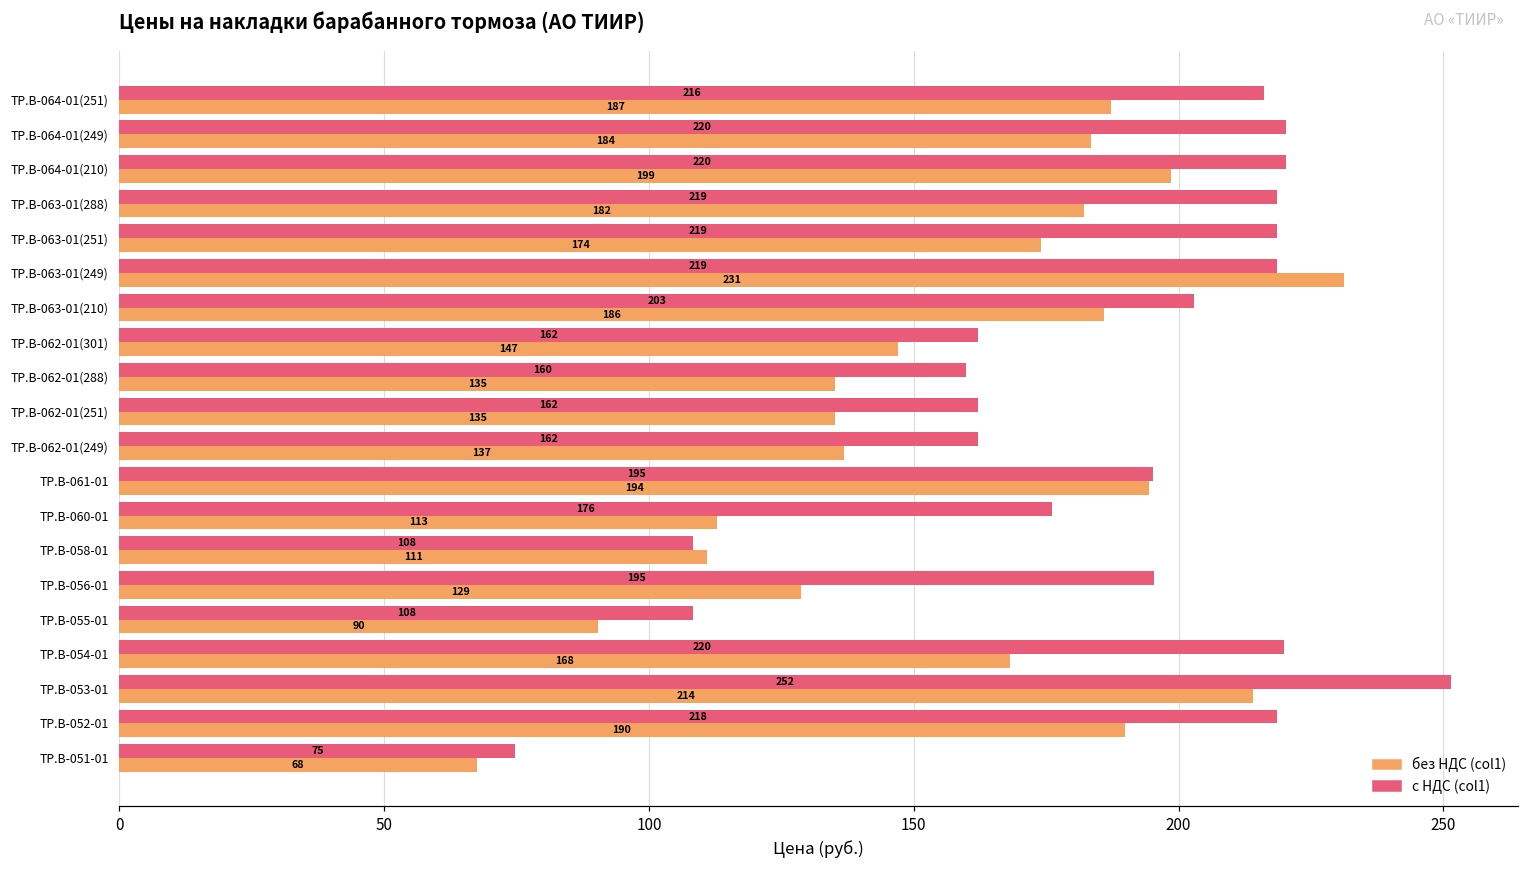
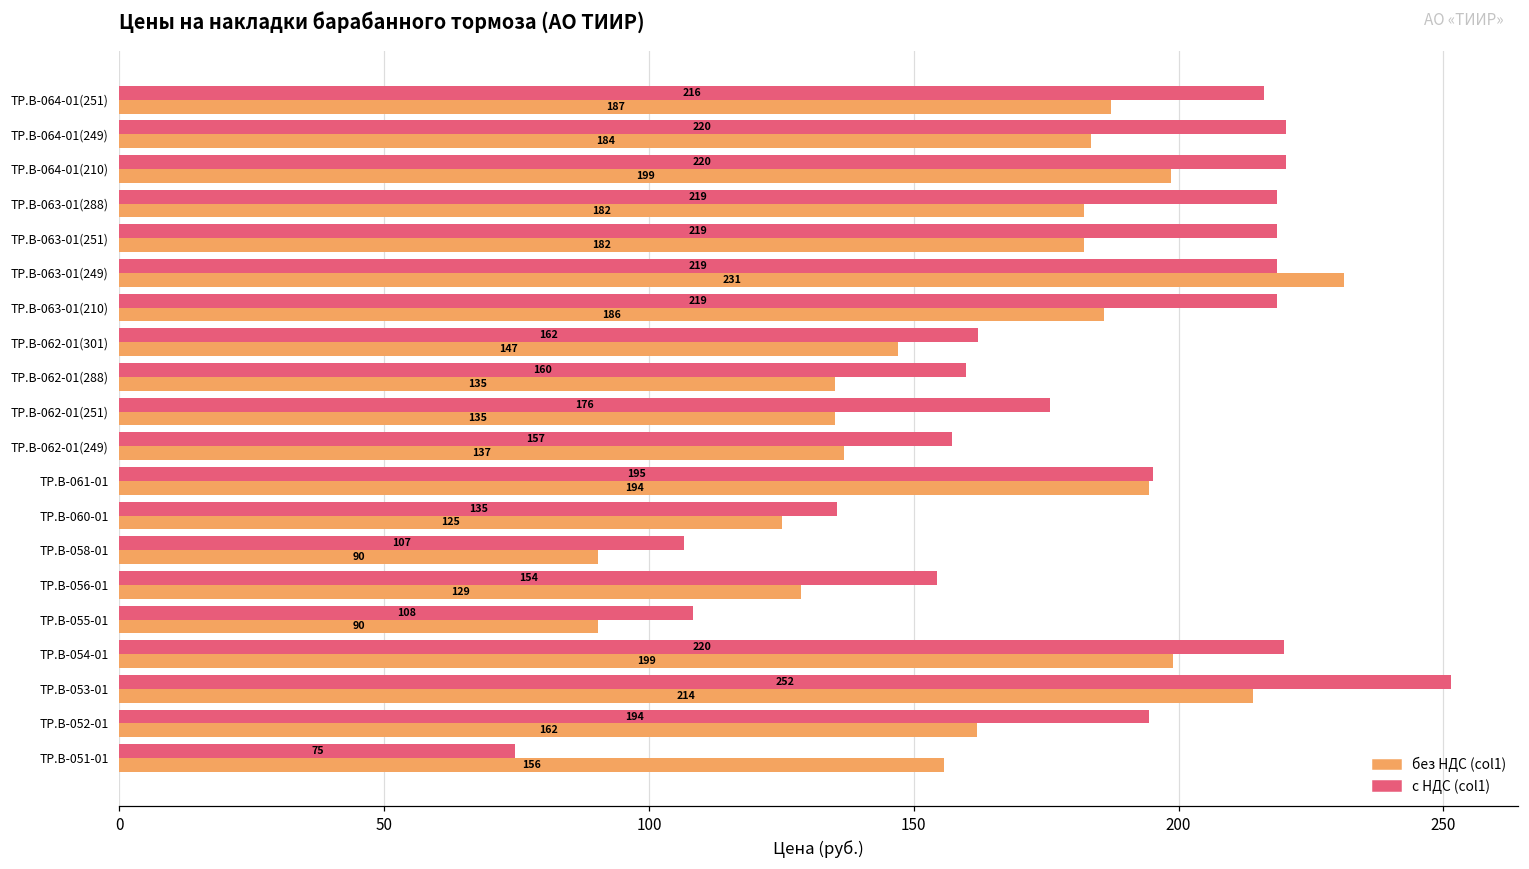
без НДС (col1), ТР.В-063-01(251): 174 -> 182
с НДС (col1), ТР.В-063-01(210): 203 -> 219
с НДС (col1), ТР.В-062-01(251): 162 -> 176
с НДС (col1), ТР.В-062-01(249): 162 -> 157
с НДС (col1), ТР.B-060-01: 176 -> 135
без НДС (col1), ТР.B-060-01: 113 -> 125
с НДС (col1), ТР.B-058-01: 108 -> 107
без НДС (col1), ТР.B-058-01: 111 -> 90
с НДС (col1), ТР.B-056-01: 195 -> 154
без НДС (col1), ТР.B-054-01: 168 -> 199
с НДС (col1), ТР.B-052-01: 218 -> 194
без НДС (col1), ТР.B-052-01: 190 -> 162
без НДС (col1), ТР.B-051-01: 68 -> 156
